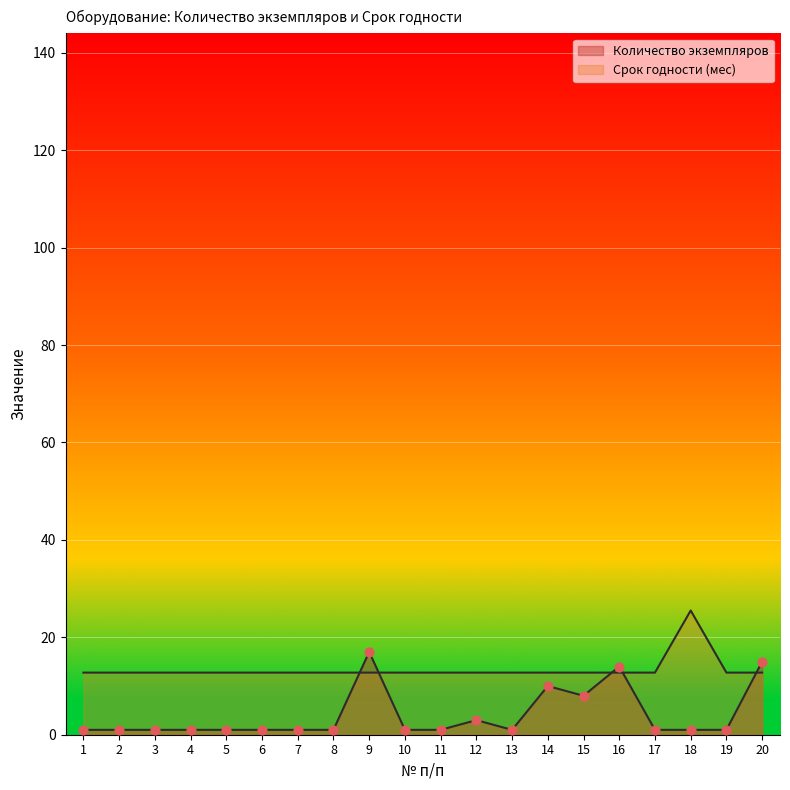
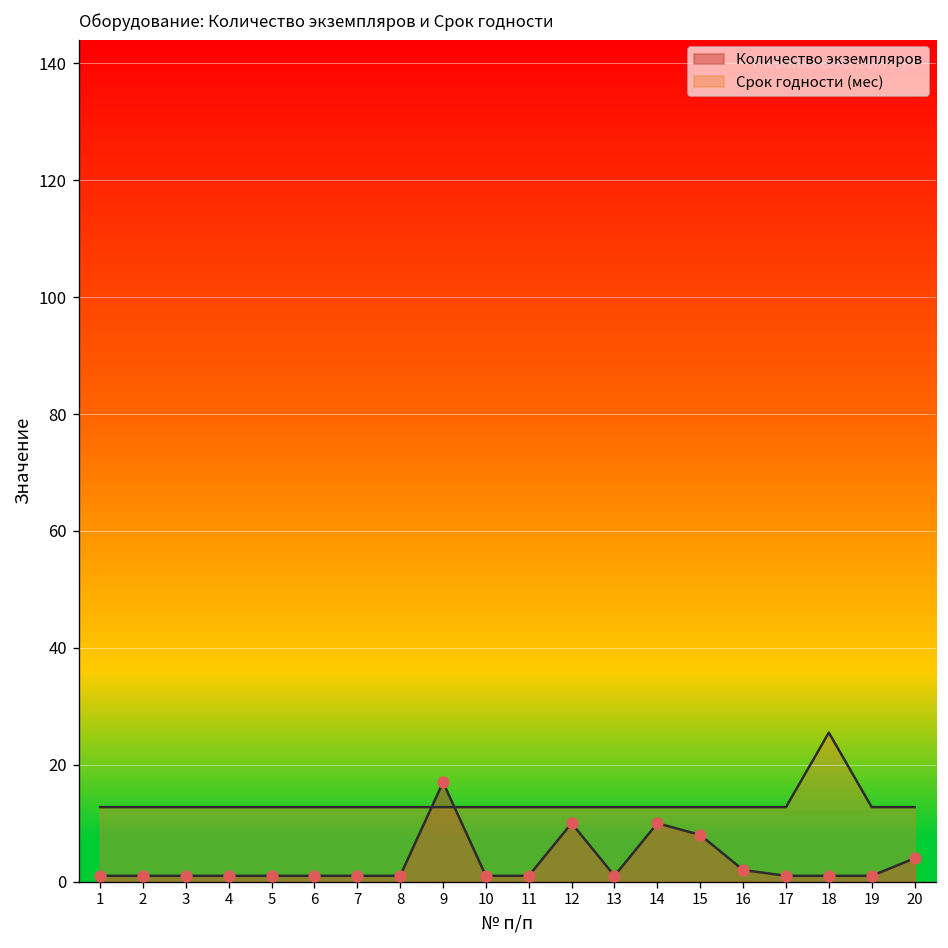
Количество экземпляров, 12: 3 -> 10
Количество экземпляров, 16: 14 -> 2
Количество экземпляров, 20: 15 -> 4
